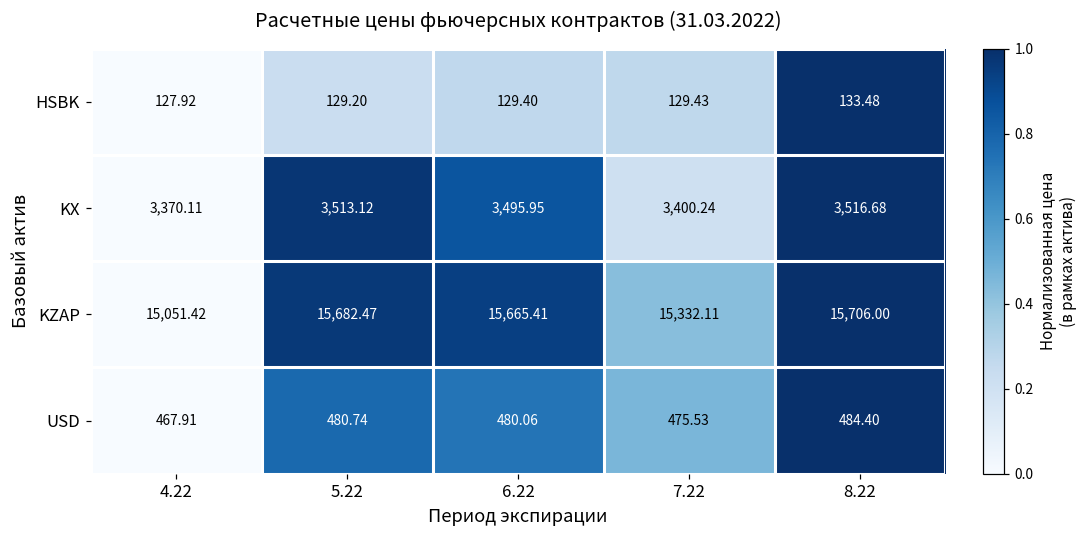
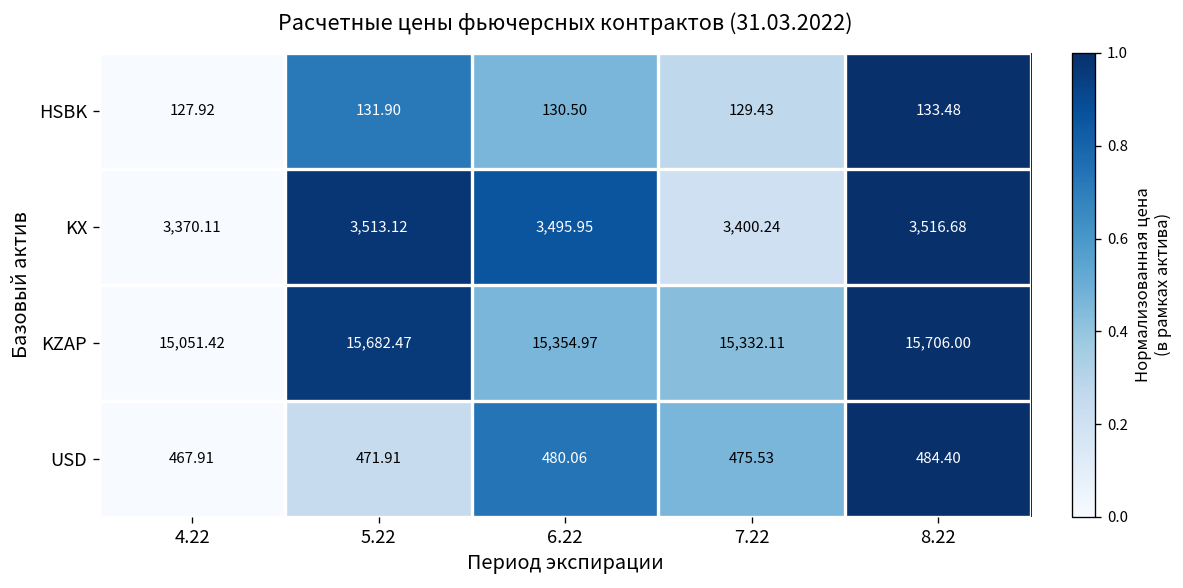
HSBK, 5.22: 129.20 -> 131.90
HSBK, 6.22: 129.40 -> 130.50
KZAP, 6.22: 15,665.41 -> 15,354.97
USD, 5.22: 480.74 -> 471.91
